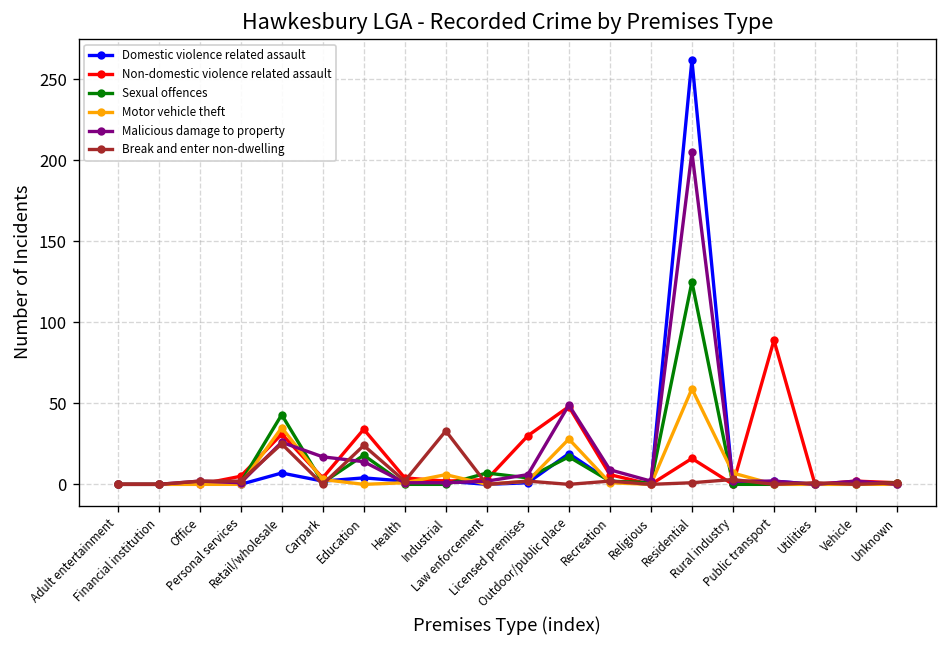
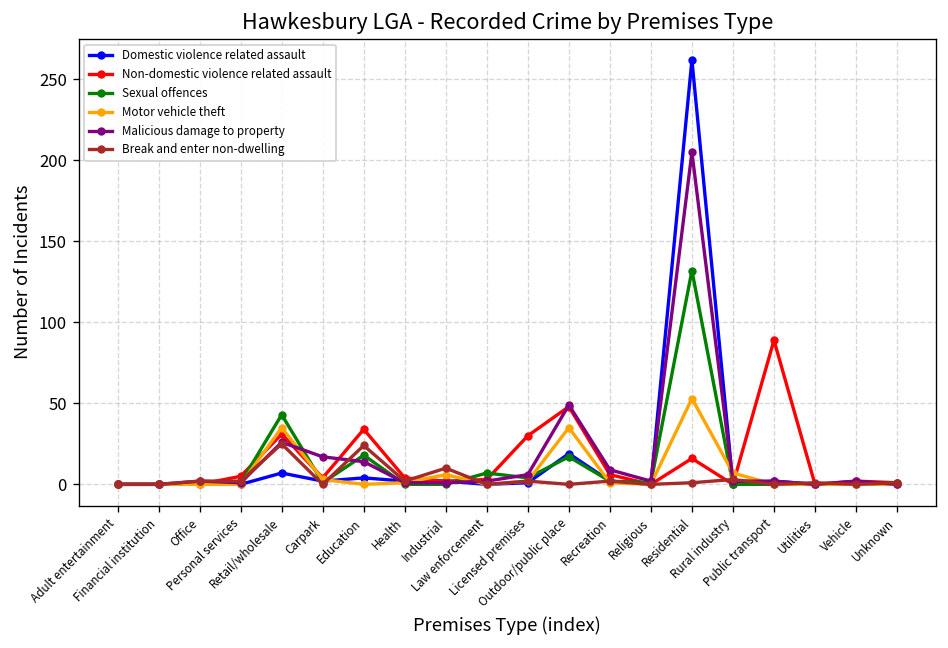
Break and enter non-dwelling, Industrial: 33 -> 10
Motor vehicle theft, Outdoor/public place: 28 -> 35
Sexual offences, Residential: 125 -> 132
Motor vehicle theft, Residential: 59 -> 53
